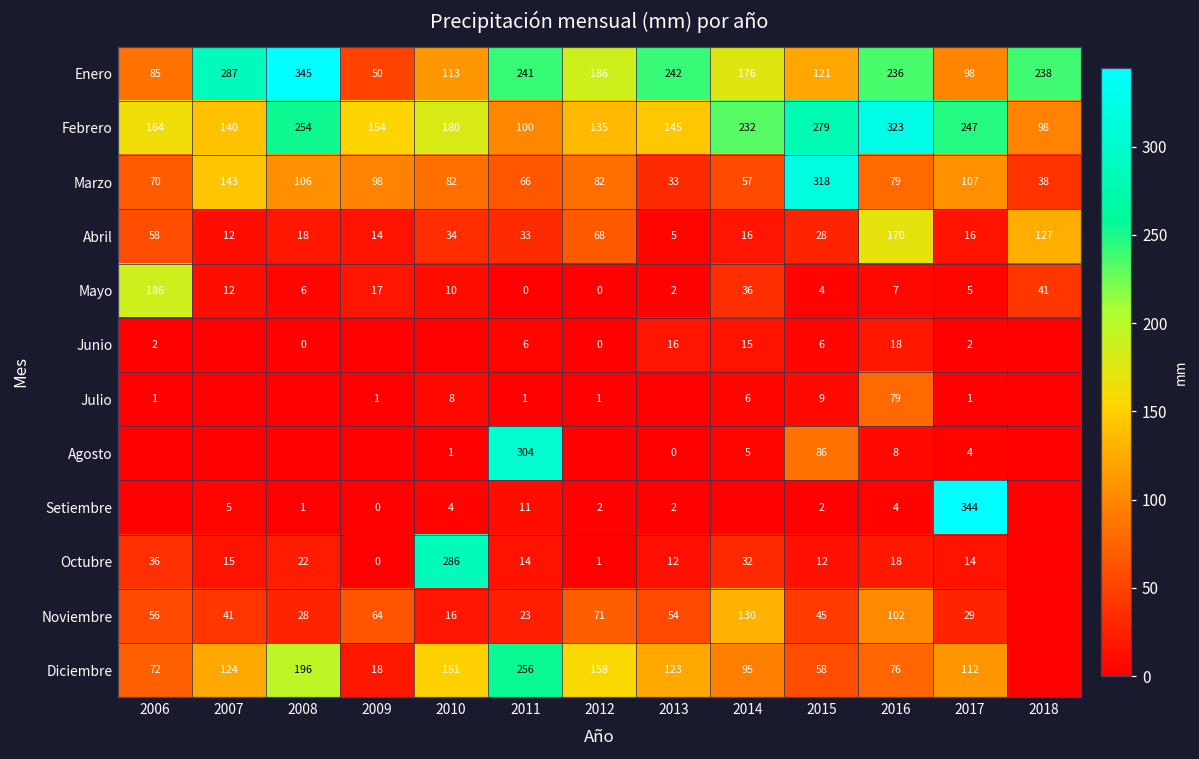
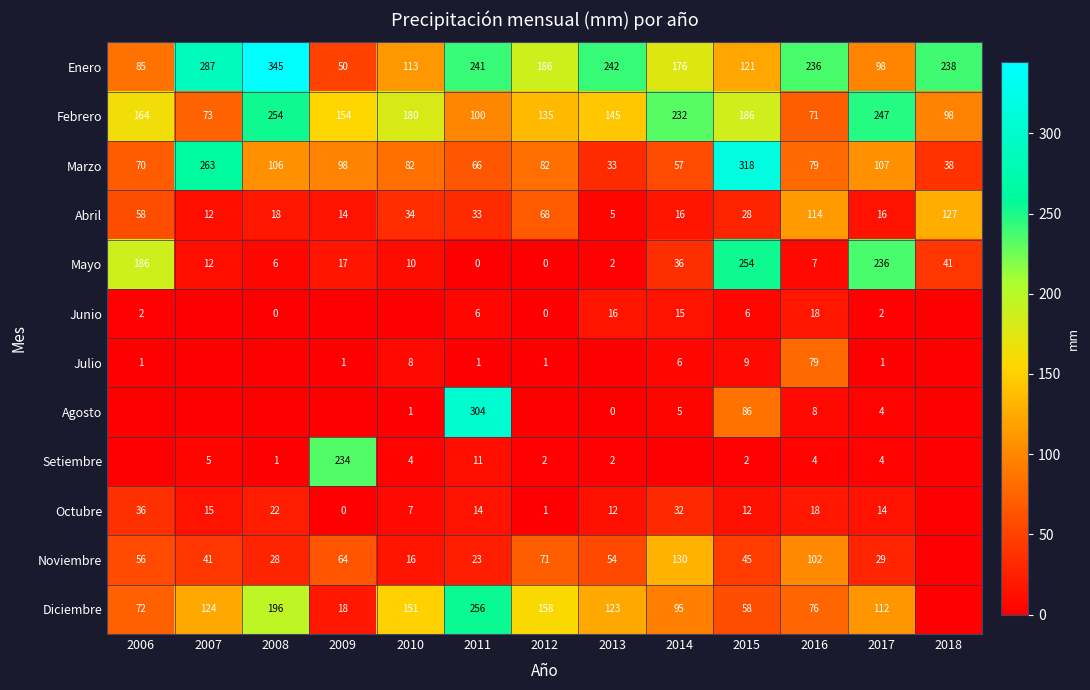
Febrero, 2007: 140 -> 73
Febrero, 2015: 279 -> 186
Febrero, 2016: 323 -> 71
Marzo, 2007: 143 -> 263
Abril, 2016: 170 -> 114
Mayo, 2015: 4 -> 254
Mayo, 2017: 5 -> 236
Setiembre, 2009: 0 -> 234
Setiembre, 2017: 344 -> 4
Octubre, 2010: 286 -> 7
